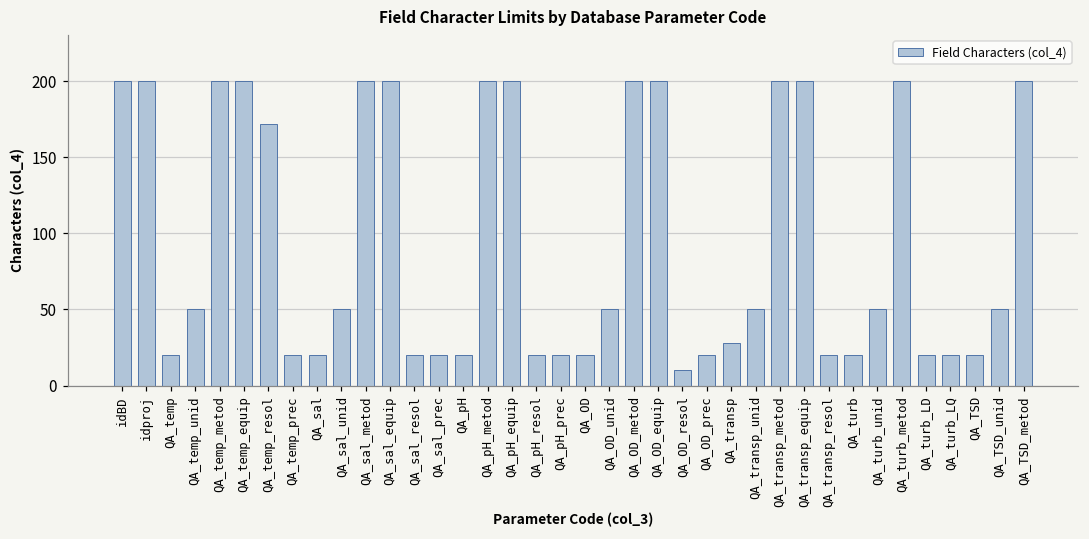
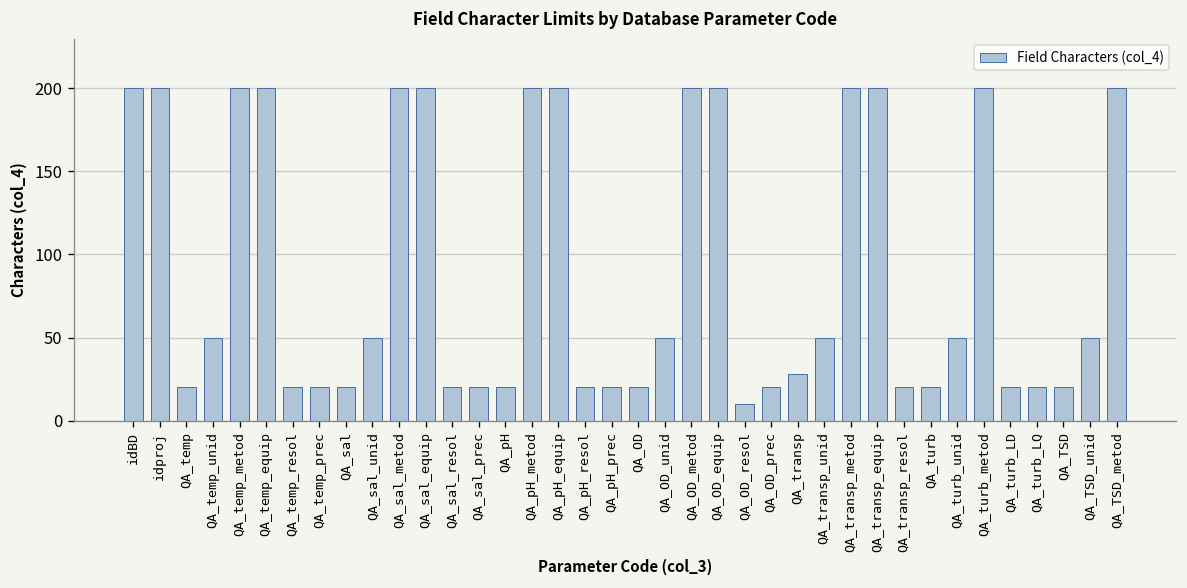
QA_temp_resol: 172 -> 20
